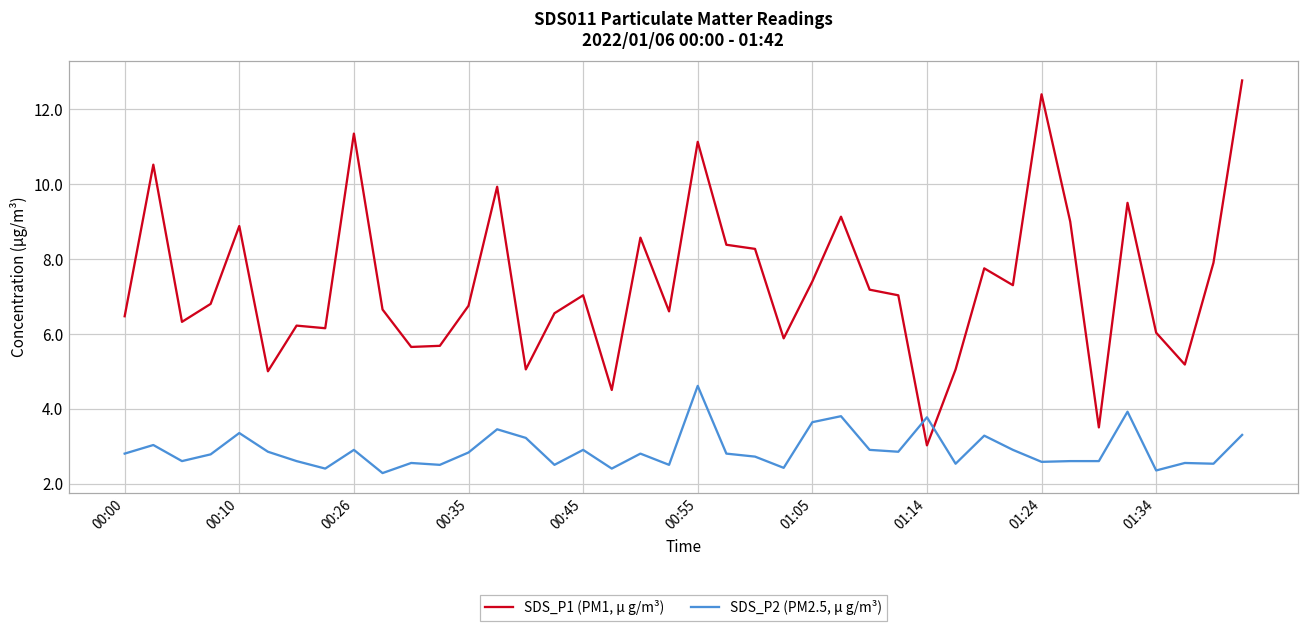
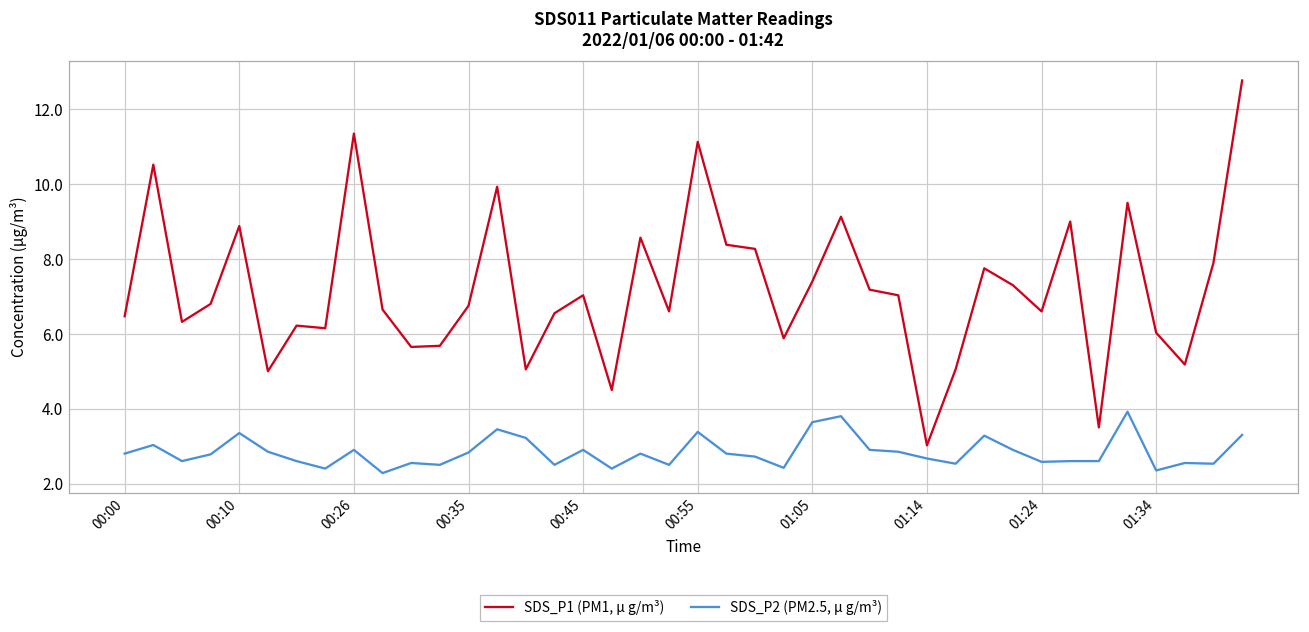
SDS_P2 (PM2.5, μ g/m³), 00:55: 4.6 -> 3.4
SDS_P2 (PM2.5, μ g/m³), 01:14: 3.8 -> 2.7
SDS_P1 (PM1, μ g/m³), 01:24: 12.4 -> 6.6
